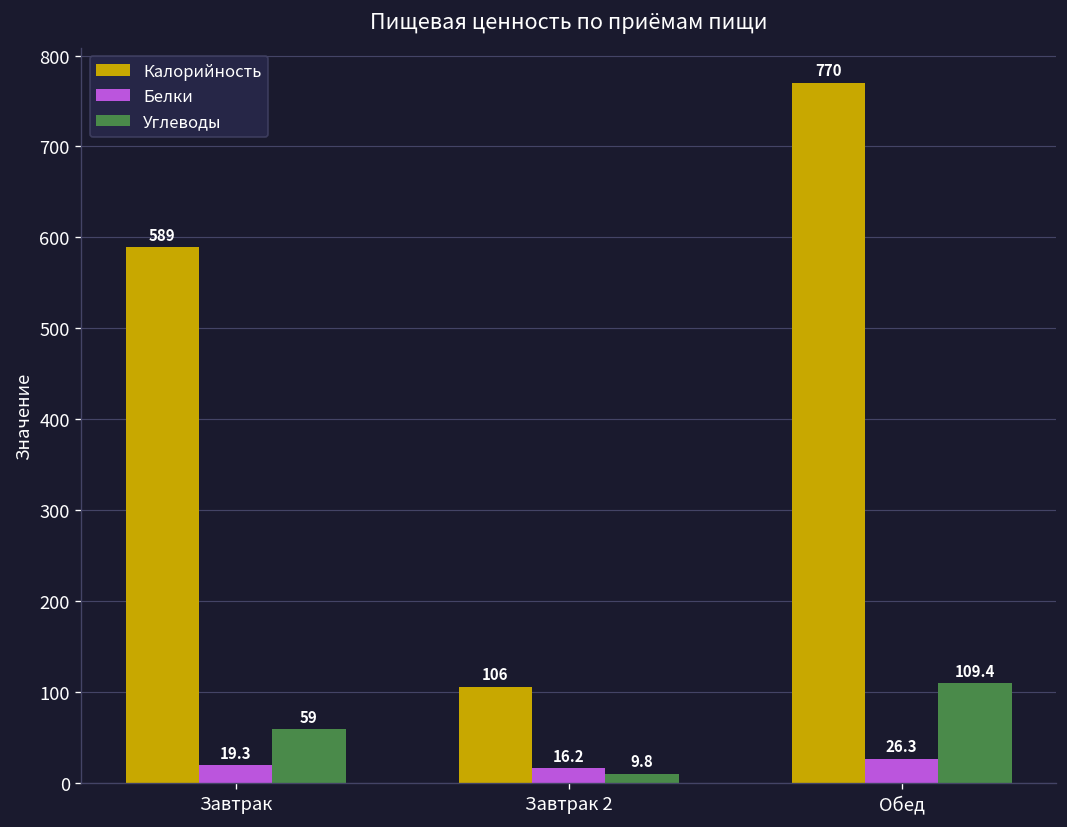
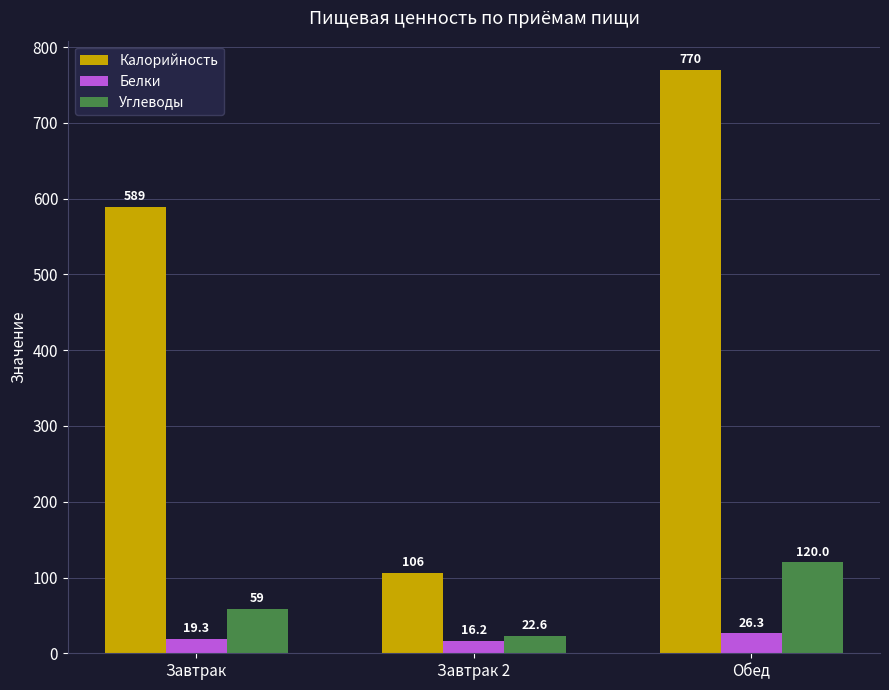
Углеводы, Завтрак 2: 9.8 -> 22.6
Углеводы, Обед: 109.4 -> 120.0
